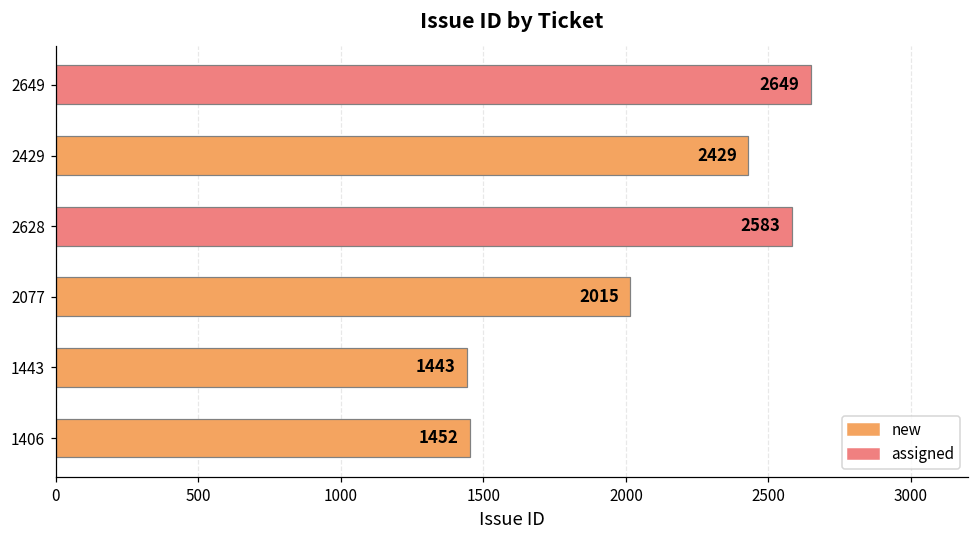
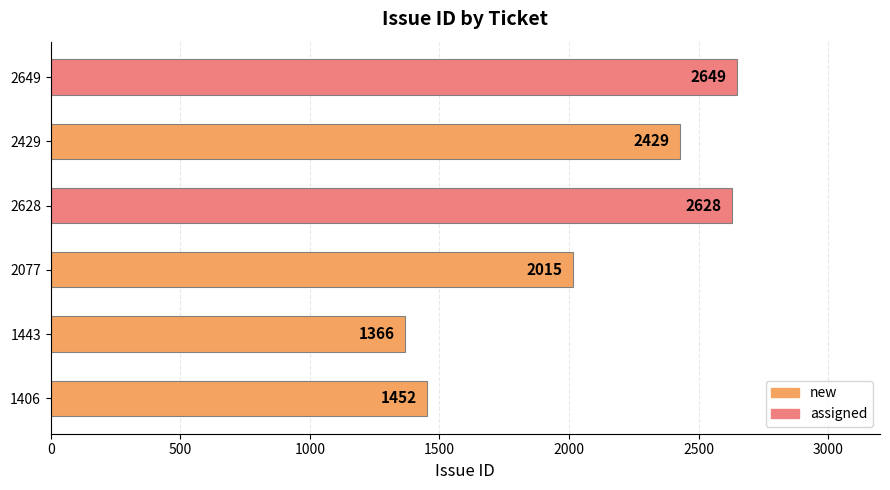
2628: 2583 -> 2628
1443: 1443 -> 1366
